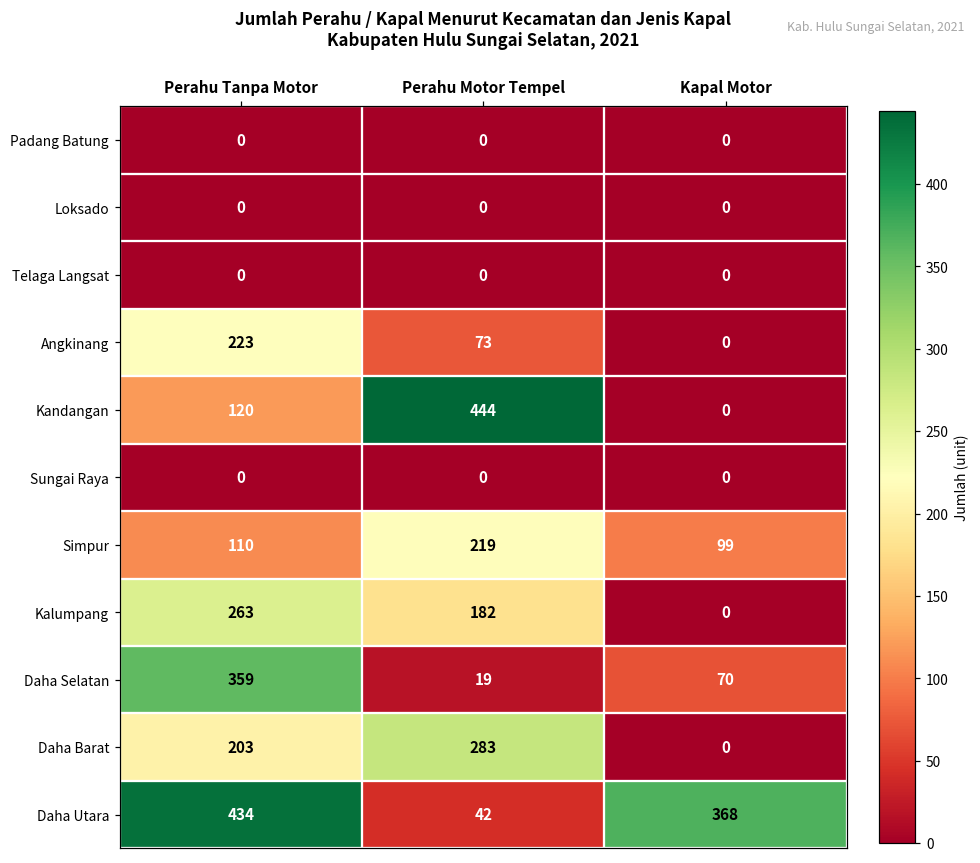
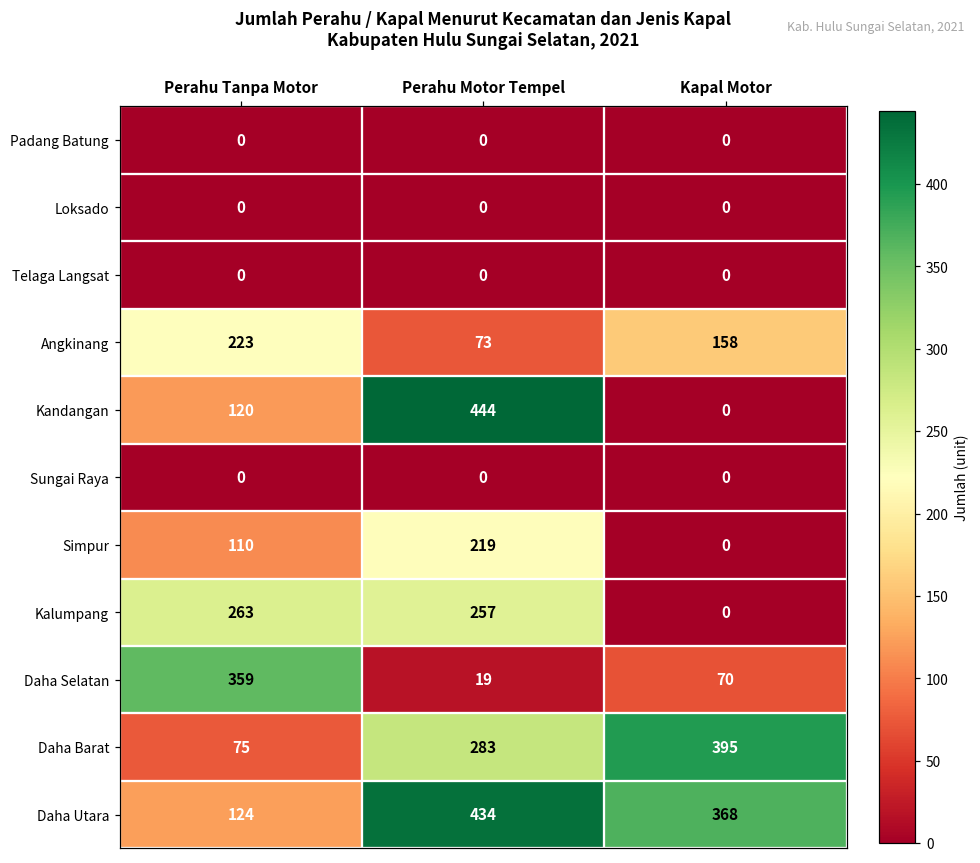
Angkinang, Kapal Motor: 0 -> 158
Simpur, Kapal Motor: 99 -> 0
Kalumpang, Perahu Motor Tempel: 182 -> 257
Daha Barat, Perahu Tanpa Motor: 203 -> 75
Daha Barat, Kapal Motor: 0 -> 395
Daha Utara, Perahu Tanpa Motor: 434 -> 124
Daha Utara, Perahu Motor Tempel: 42 -> 434
